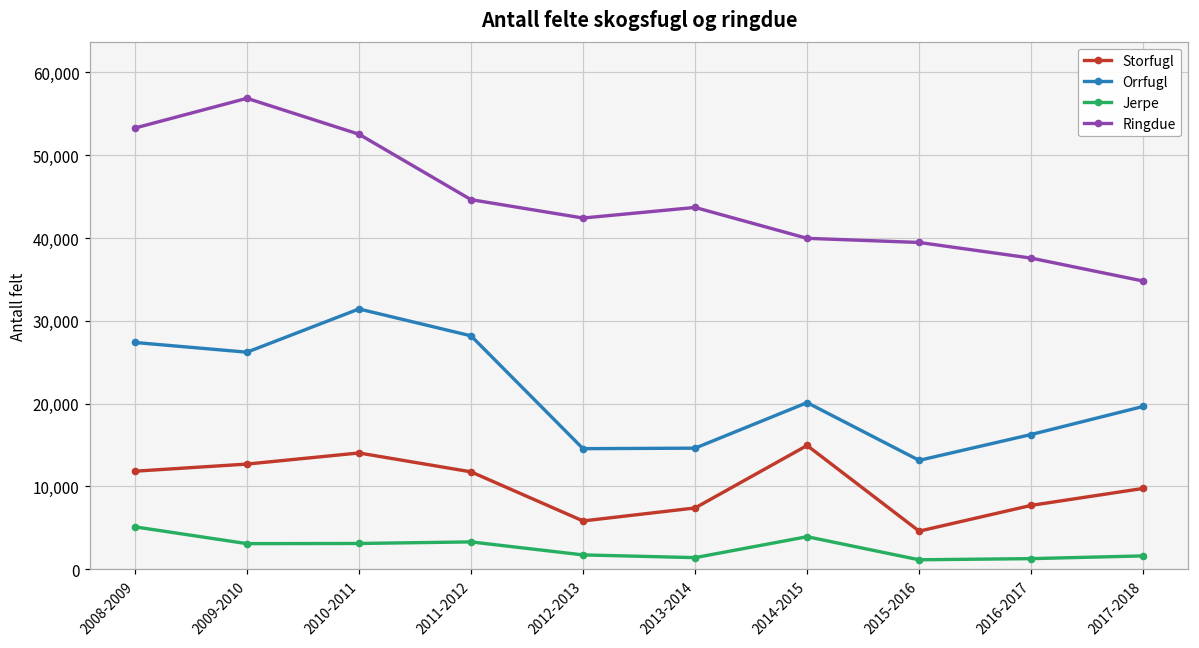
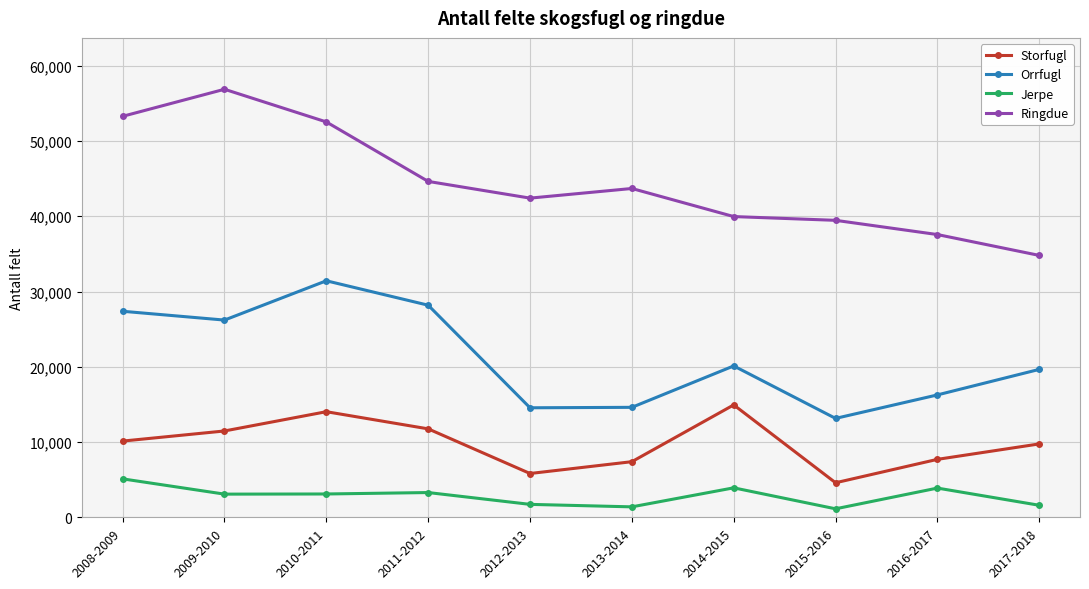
Storfugl, 2008-2009: 12,000 -> 10,000
Storfugl, 2009-2010: 13,000 -> 11,000
Jerpe, 2016-2017: 1,000 -> 4,000
